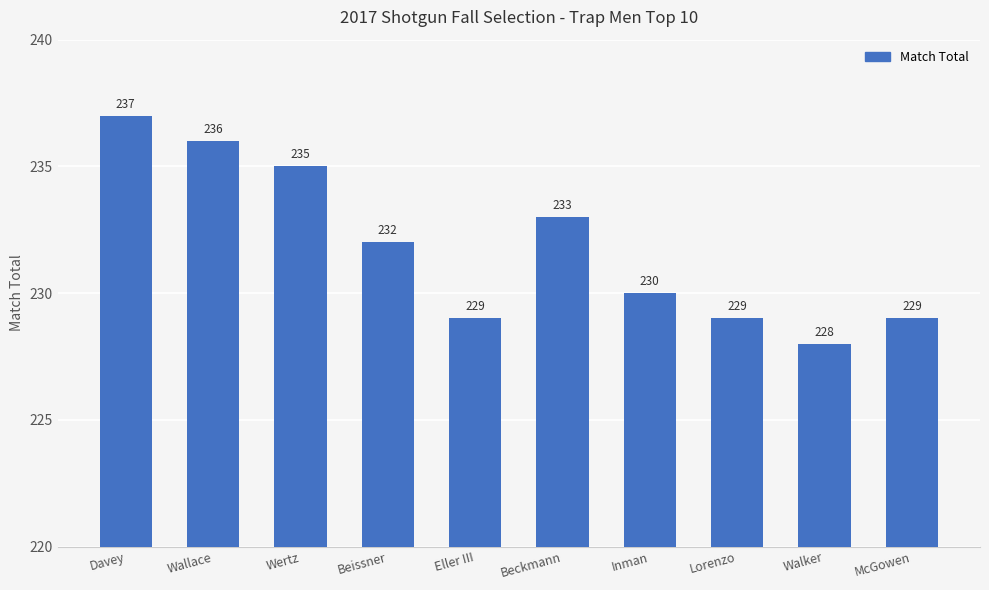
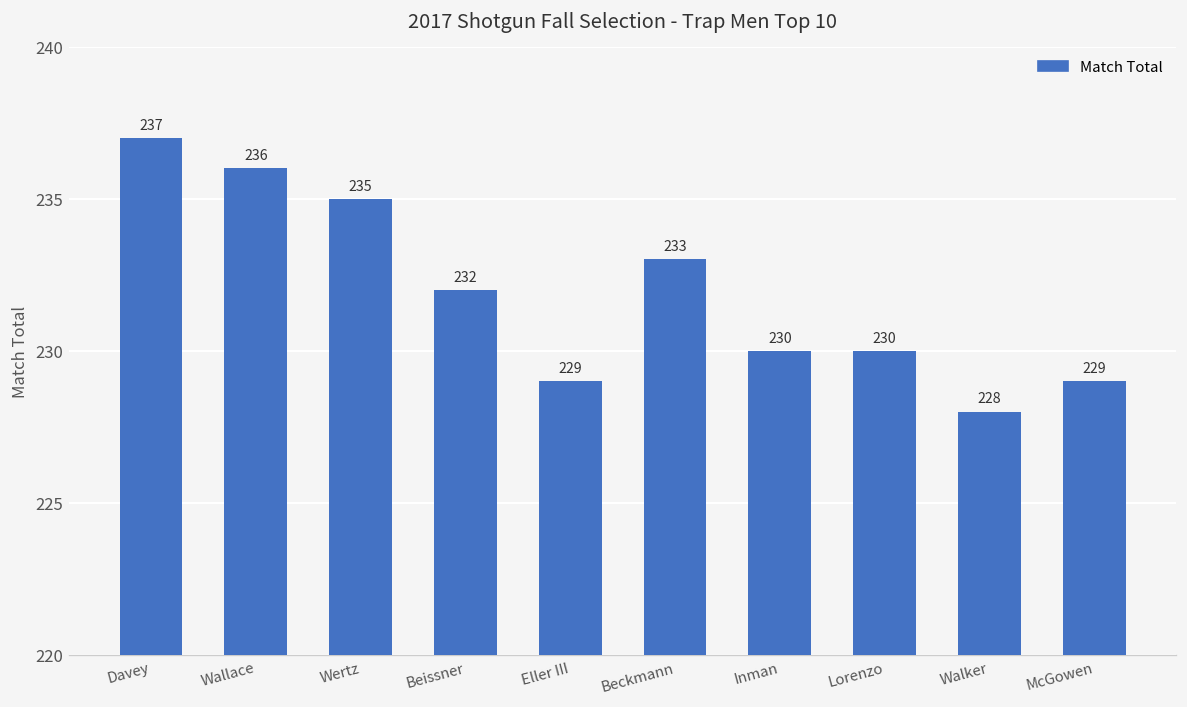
Lorenzo: 229 -> 230
